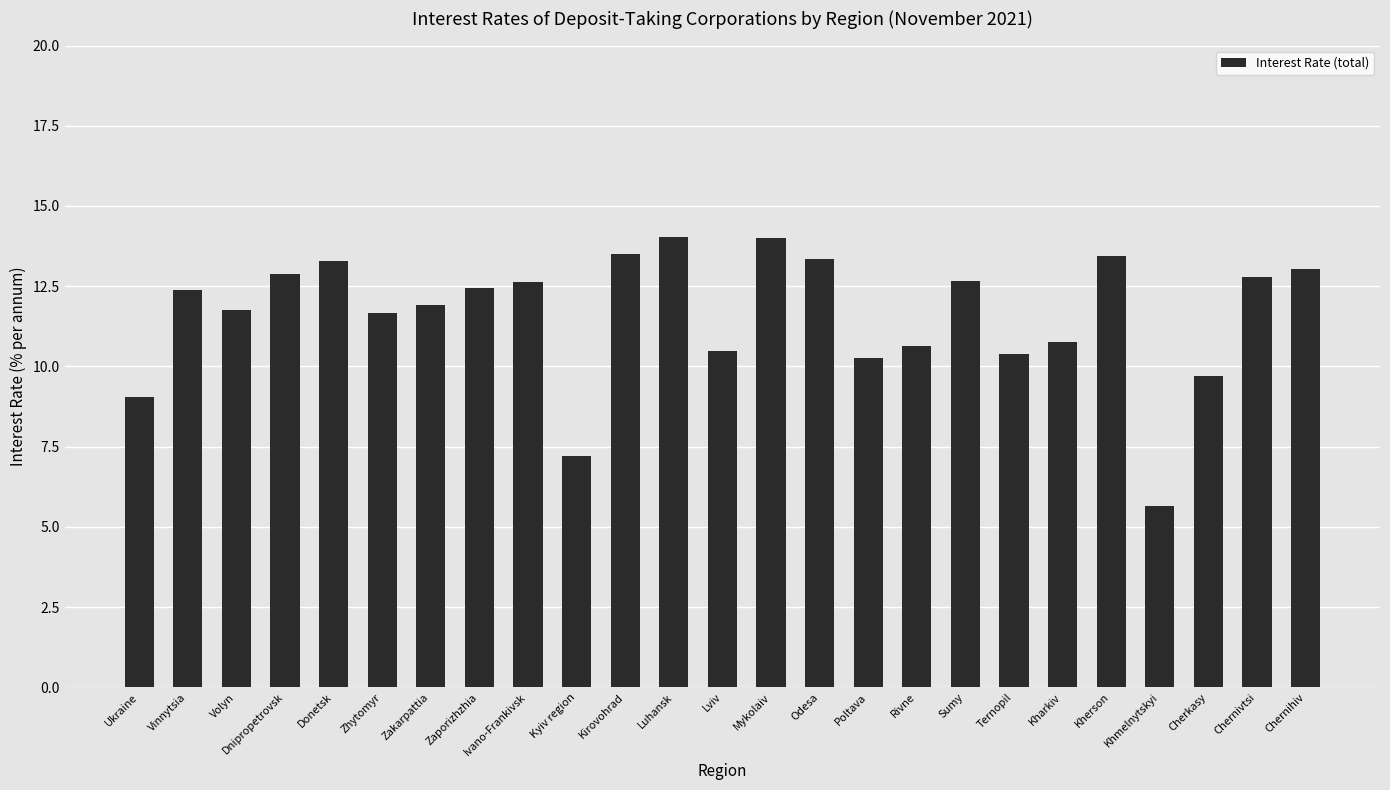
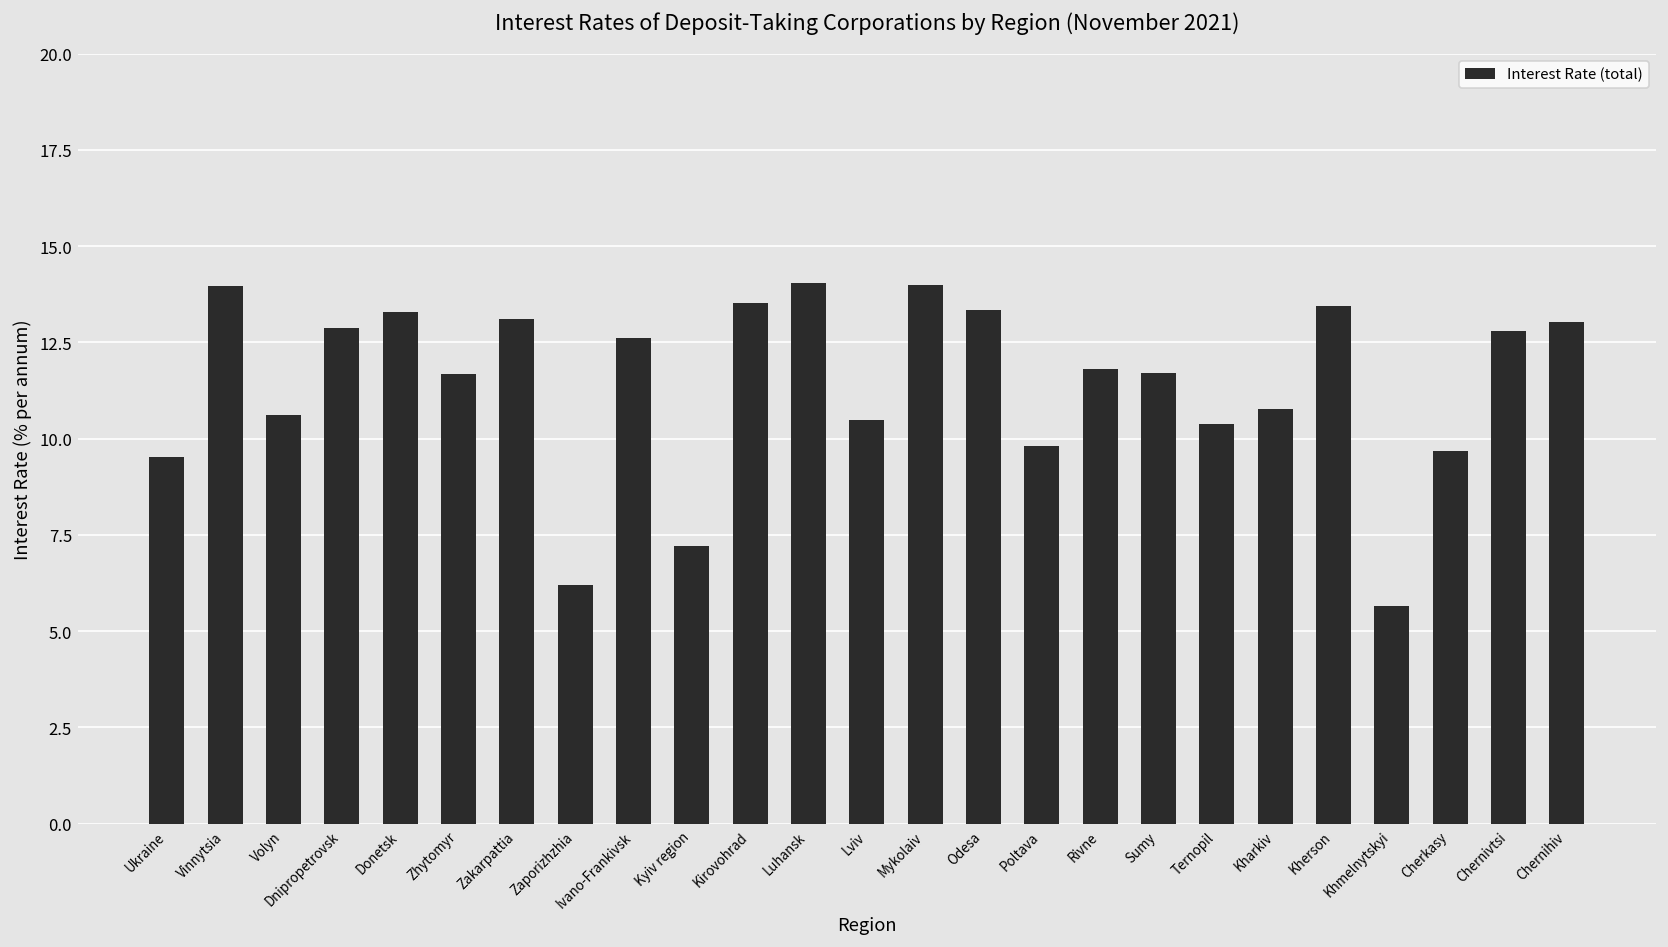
Ukraine: 9.1 -> 9.5
Vinnytsia: 12.4 -> 14.0
Volyn: 11.8 -> 10.6
Zakarpattia: 11.9 -> 13.1
Zaporizhzhia: 12.4 -> 6.2
Poltava: 10.3 -> 9.8
Rivne: 10.6 -> 11.8
Sumy: 12.7 -> 11.7
